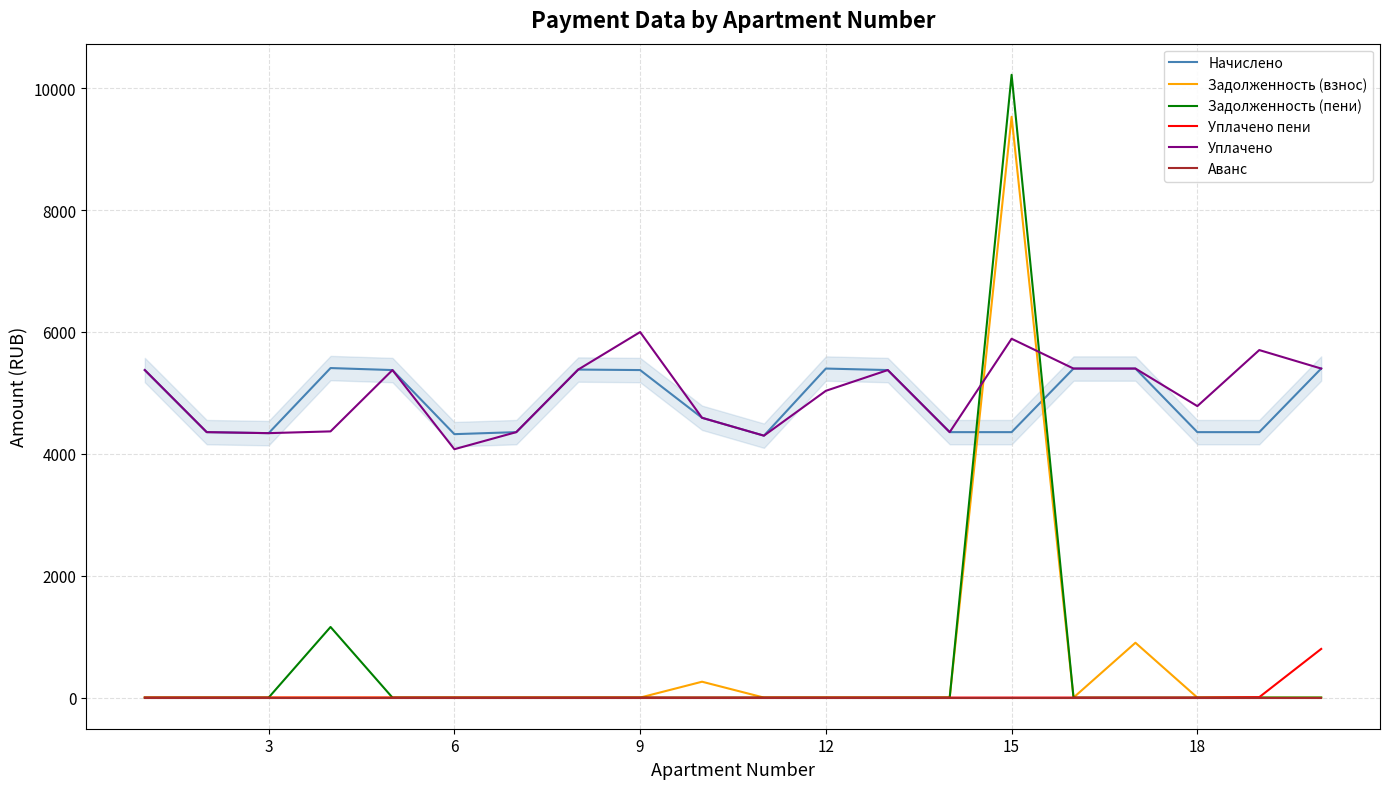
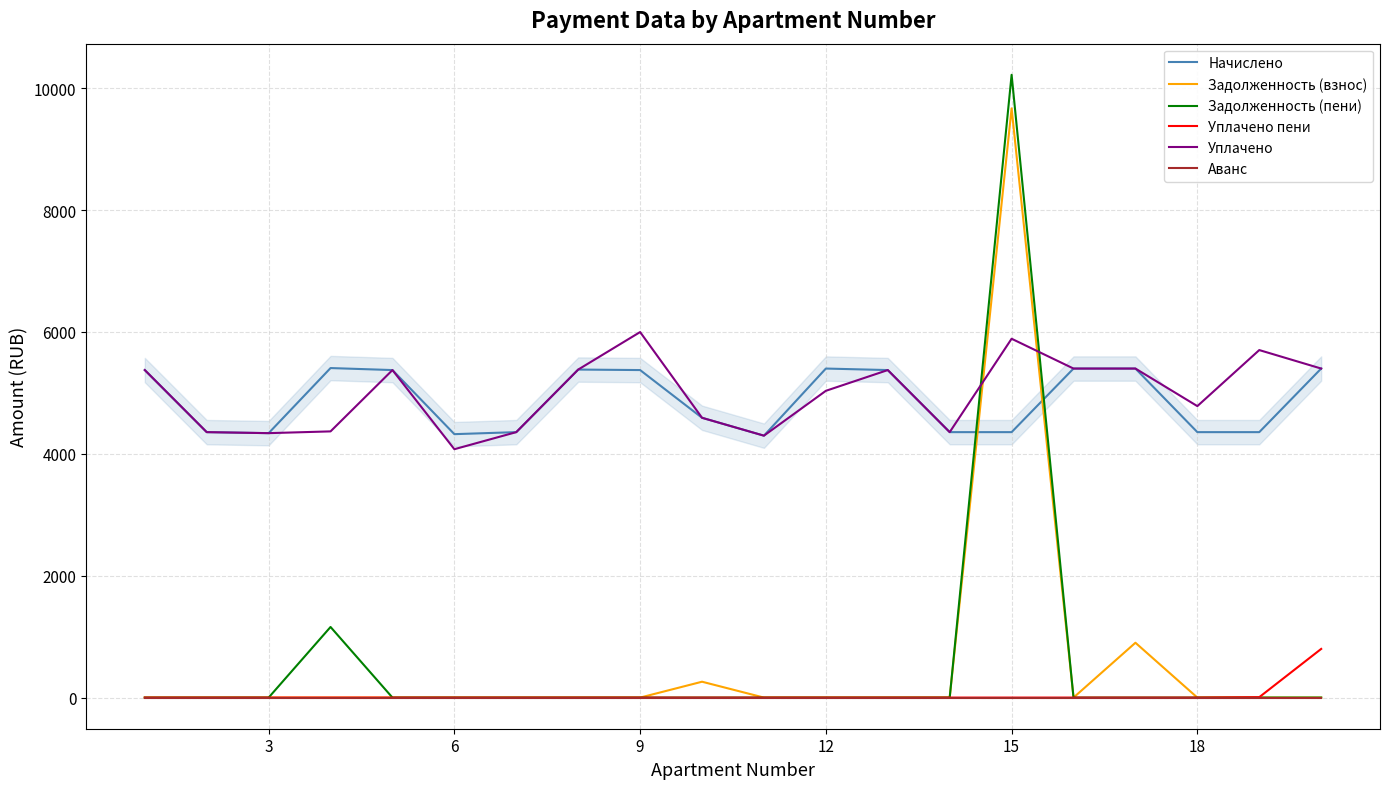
Задолженность (взнос), 15: 9500 -> 9700
